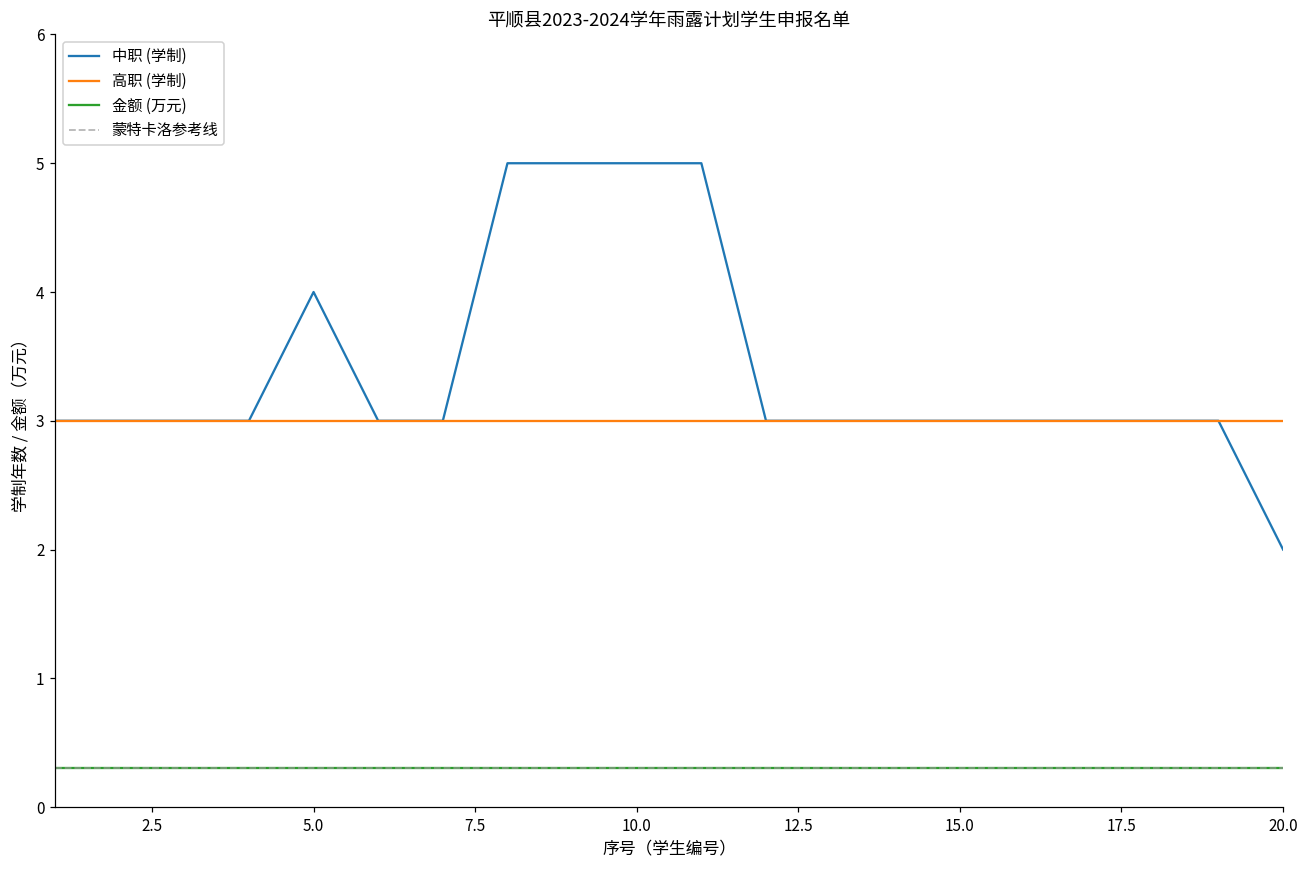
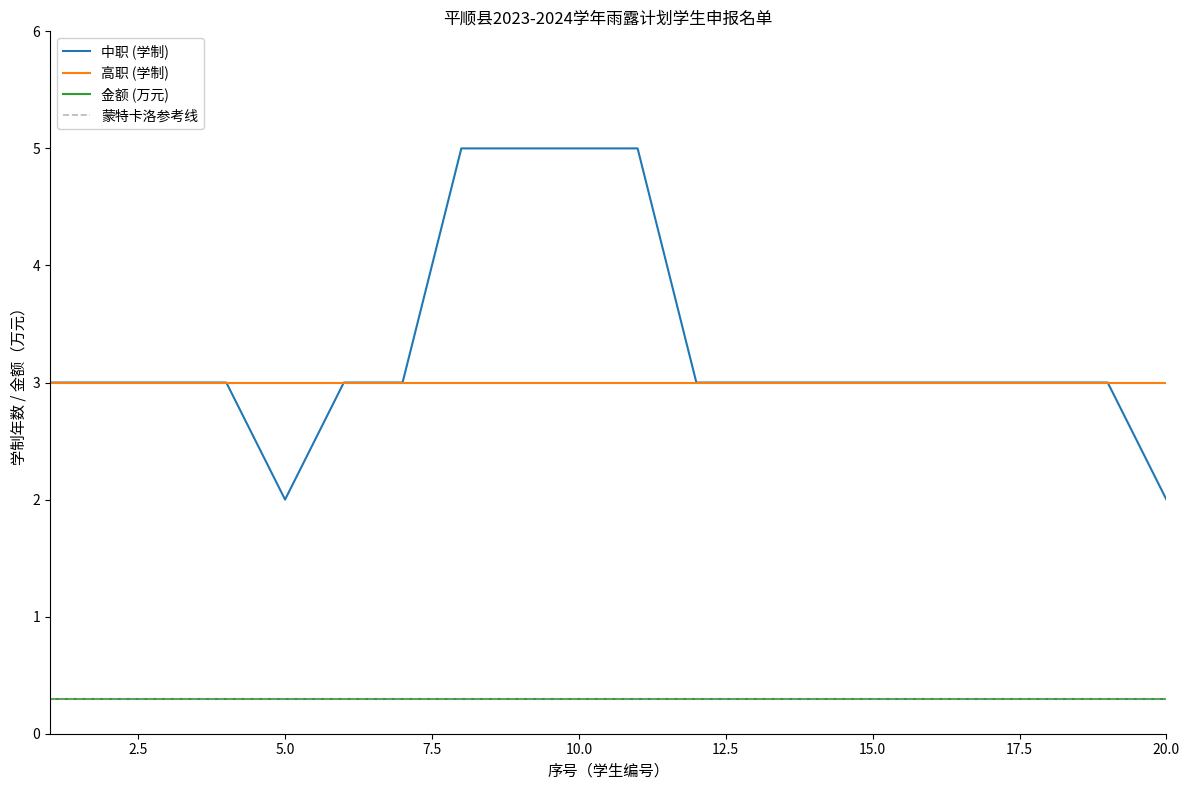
中职 (学制), 5.0: 4 -> 2
